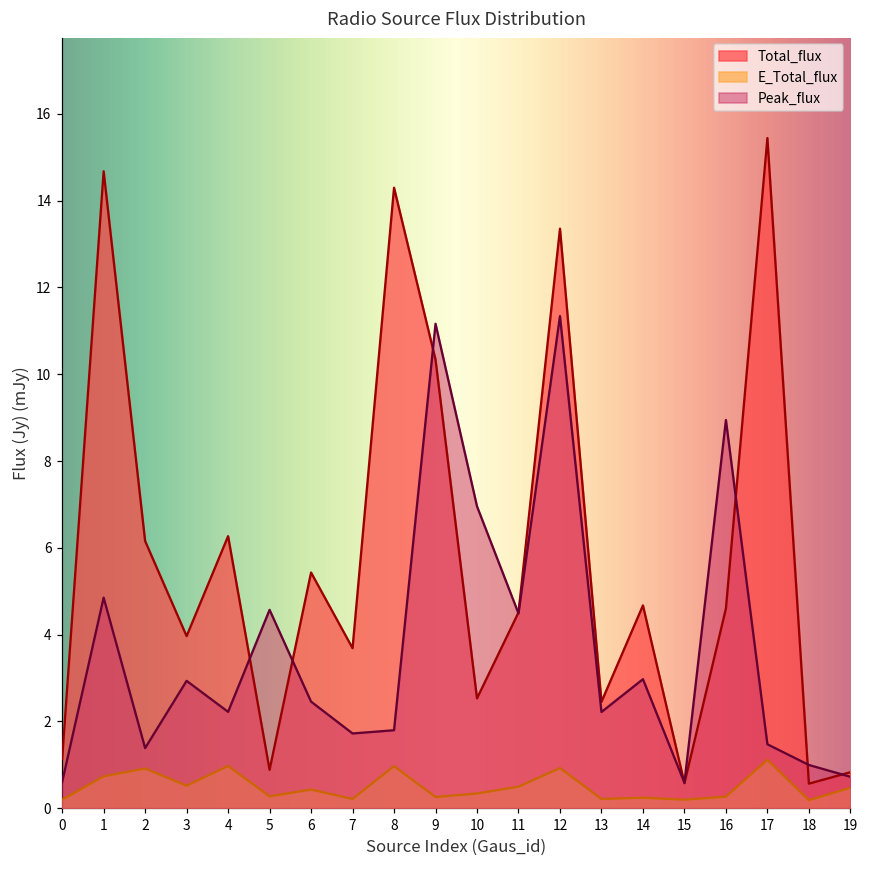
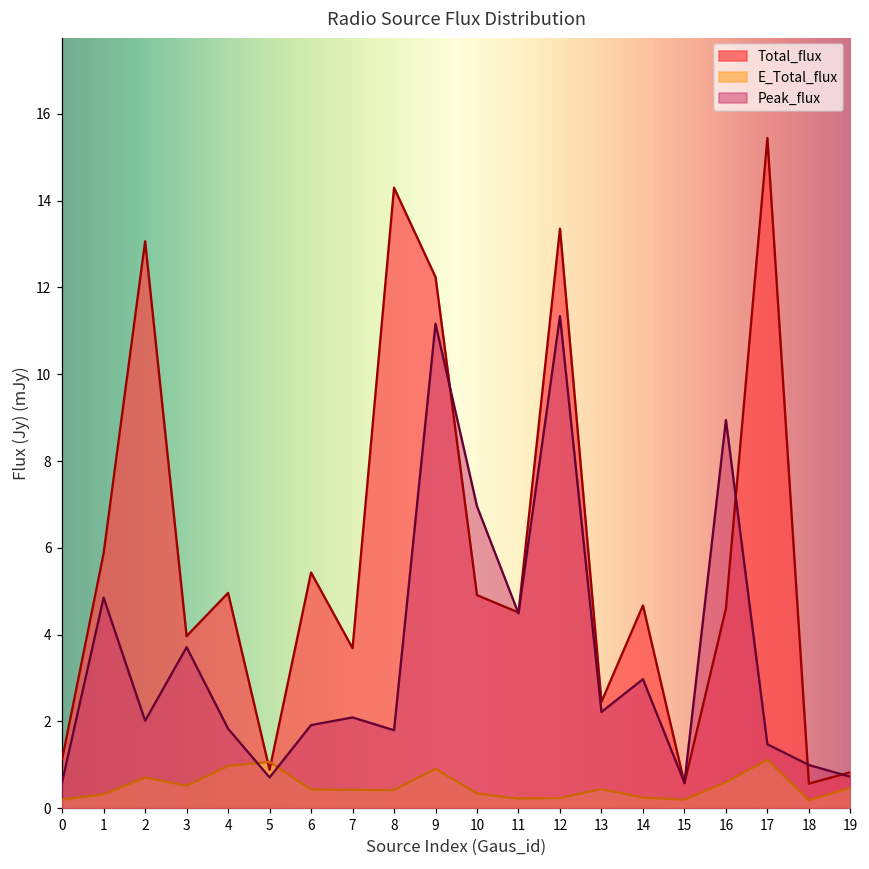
Total_flux, 1: 14.7 -> 5.9
E_Total_flux, 1: 0.7 -> 0.3
Total_flux, 2: 6.2 -> 13.1
E_Total_flux, 2: 0.9 -> 0.7
Peak_flux, 2: 1.4 -> 2.0
Peak_flux, 3: 2.9 -> 3.7
Total_flux, 4: 6.3 -> 5.0
Peak_flux, 4: 2.2 -> 1.8
E_Total_flux, 5: 0.3 -> 1.1
Peak_flux, 5: 4.6 -> 0.7
Peak_flux, 6: 2.5 -> 1.9
E_Total_flux, 7: 0.2 -> 0.4
Peak_flux, 7: 1.7 -> 2.1
E_Total_flux, 8: 1.0 -> 0.4
Total_flux, 9: 10.3 -> 12.2
E_Total_flux, 9: 0.3 -> 0.9
Total_flux, 10: 2.5 -> 4.9
E_Total_flux, 11: 0.5 -> 0.2
E_Total_flux, 12: 0.9 -> 0.2
E_Total_flux, 13: 0.2 -> 0.4
E_Total_flux, 16: 0.3 -> 0.6
